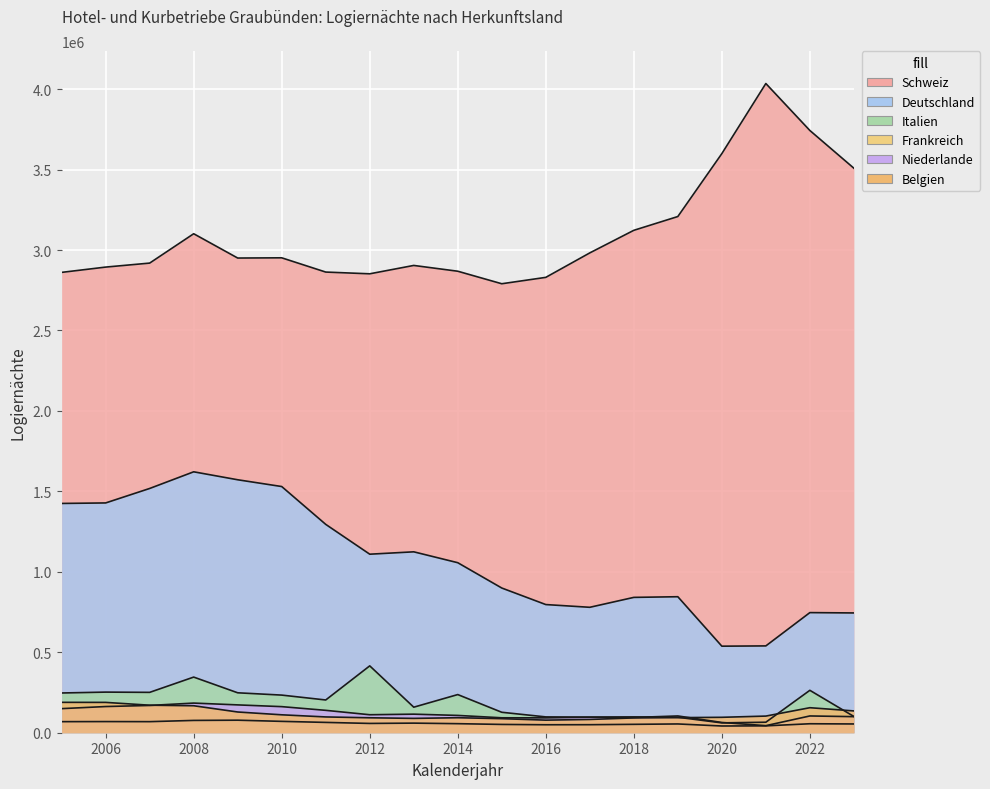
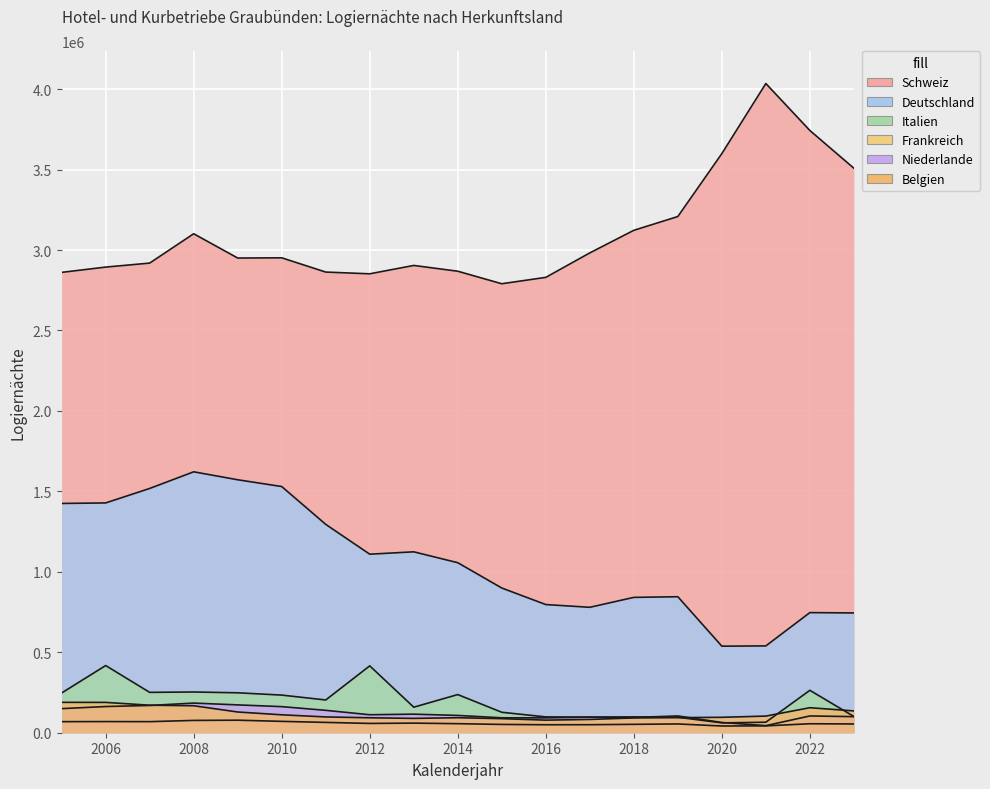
Italien, 2006: 250000 -> 420000
Italien, 2008: 350000 -> 250000
